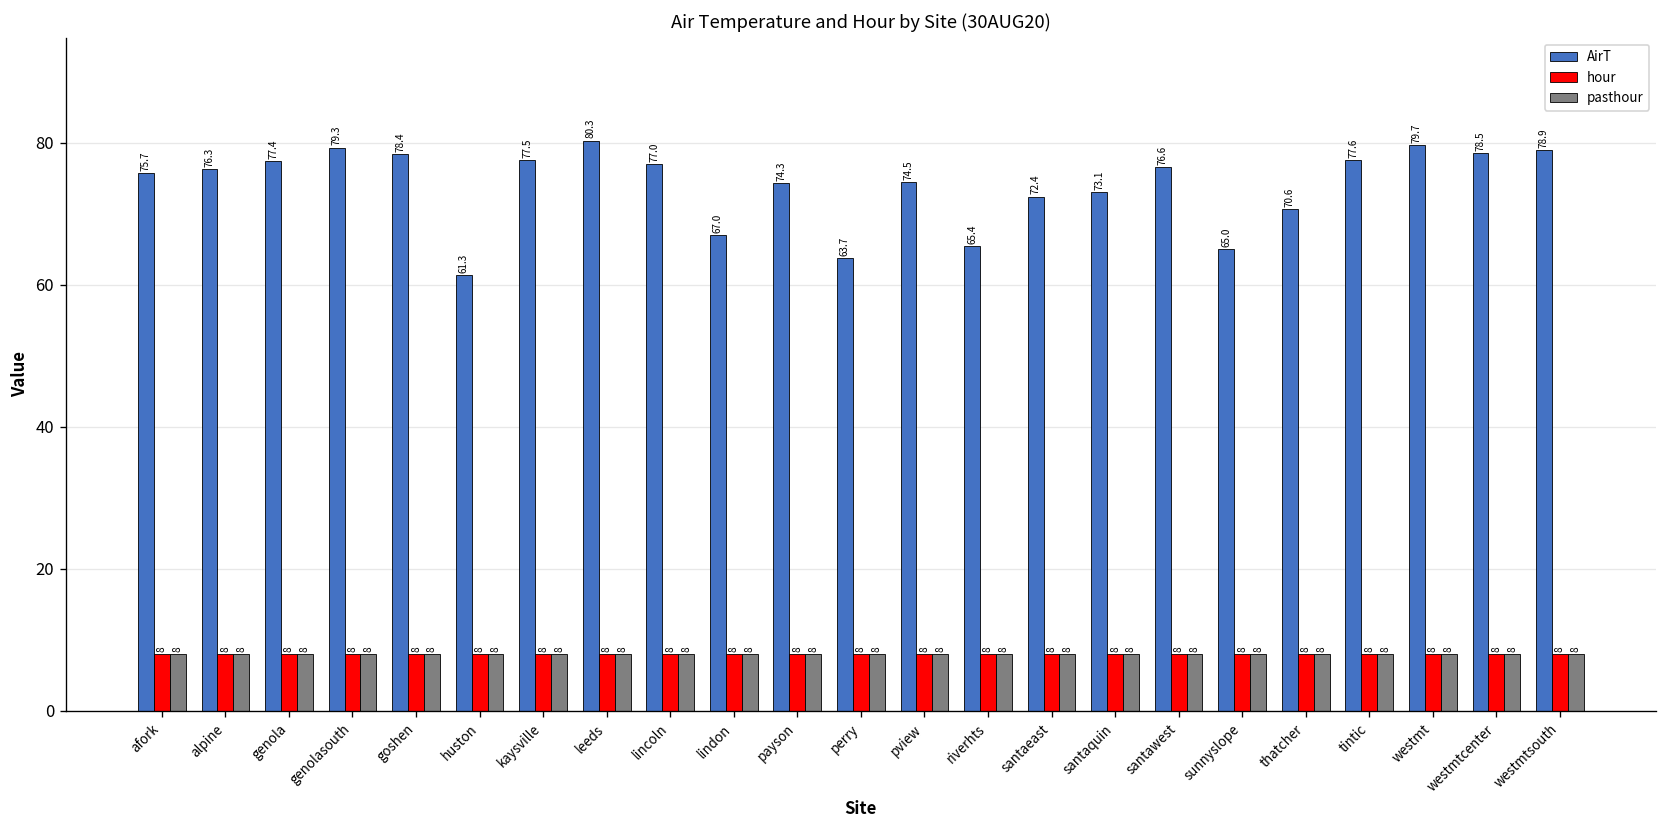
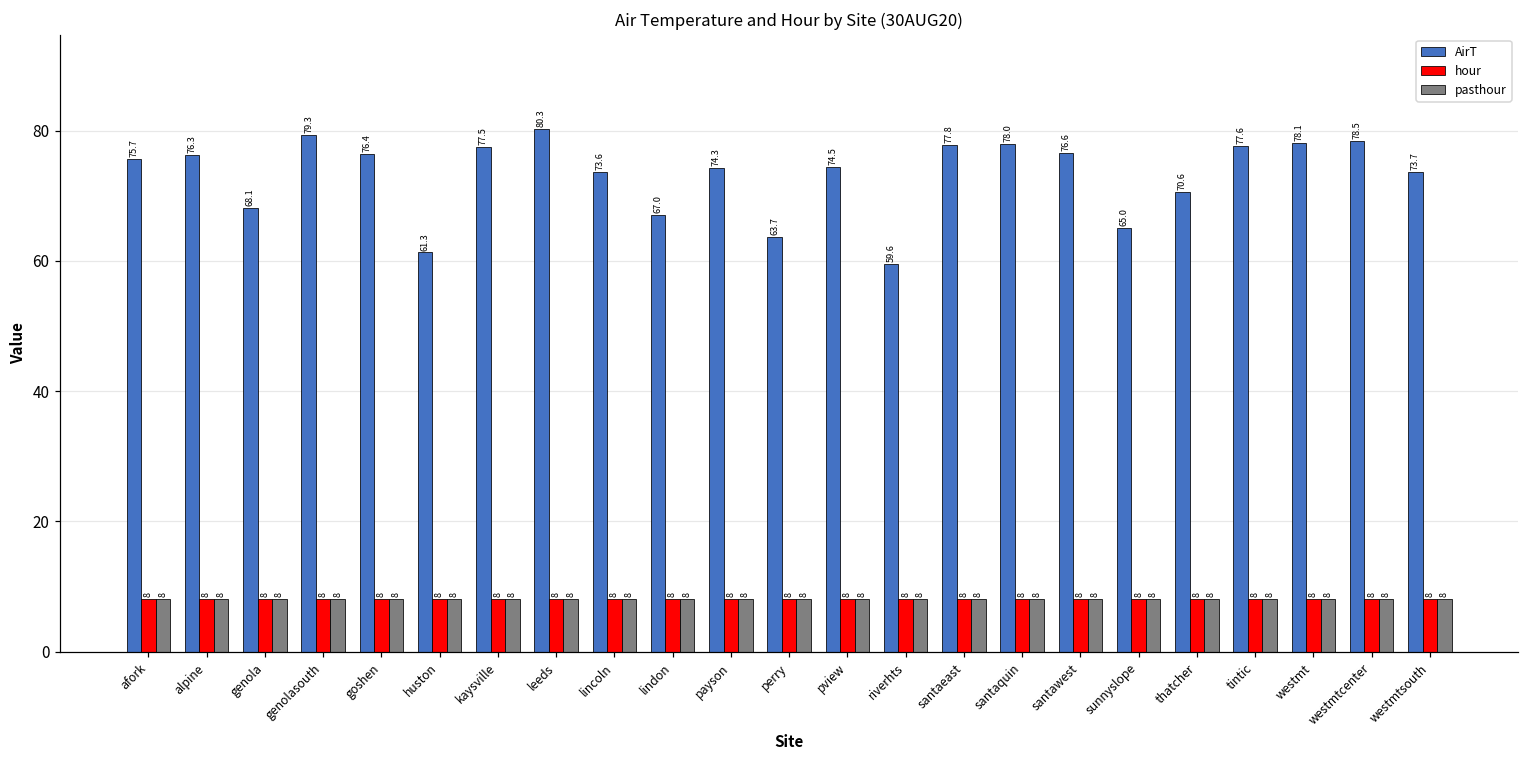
AirT, genola: 77.4 -> 68.1
AirT, goshen: 78.4 -> 76.4
AirT, lincoln: 77.0 -> 73.6
AirT, riverhts: 65.4 -> 59.6
AirT, santaeast: 72.4 -> 77.8
AirT, santaquin: 73.1 -> 78.0
AirT, westmt: 79.7 -> 78.1
AirT, westmtsouth: 78.9 -> 73.7
